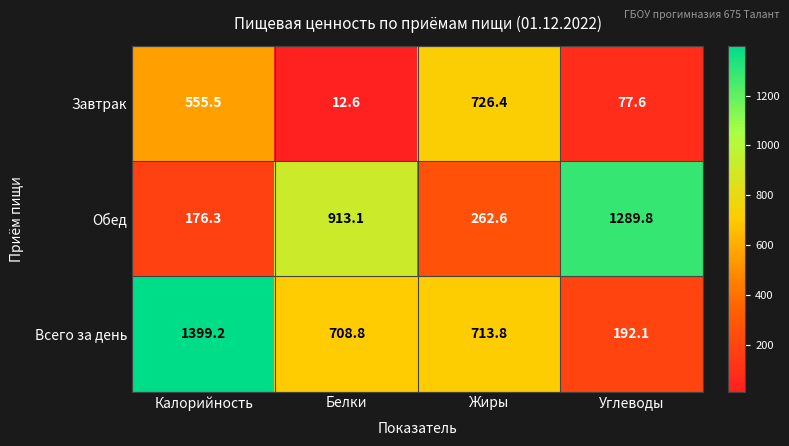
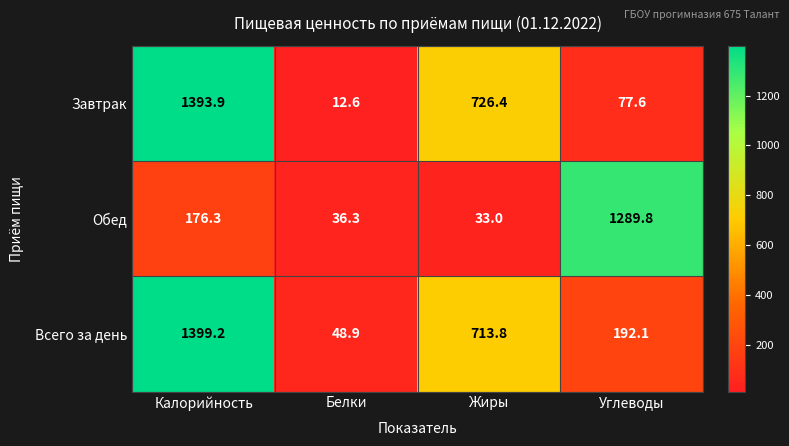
Завтрак, Калорийность: 555.5 -> 1393.9
Обед, Белки: 913.1 -> 36.3
Обед, Жиры: 262.6 -> 33.0
Всего за день, Белки: 708.8 -> 48.9
